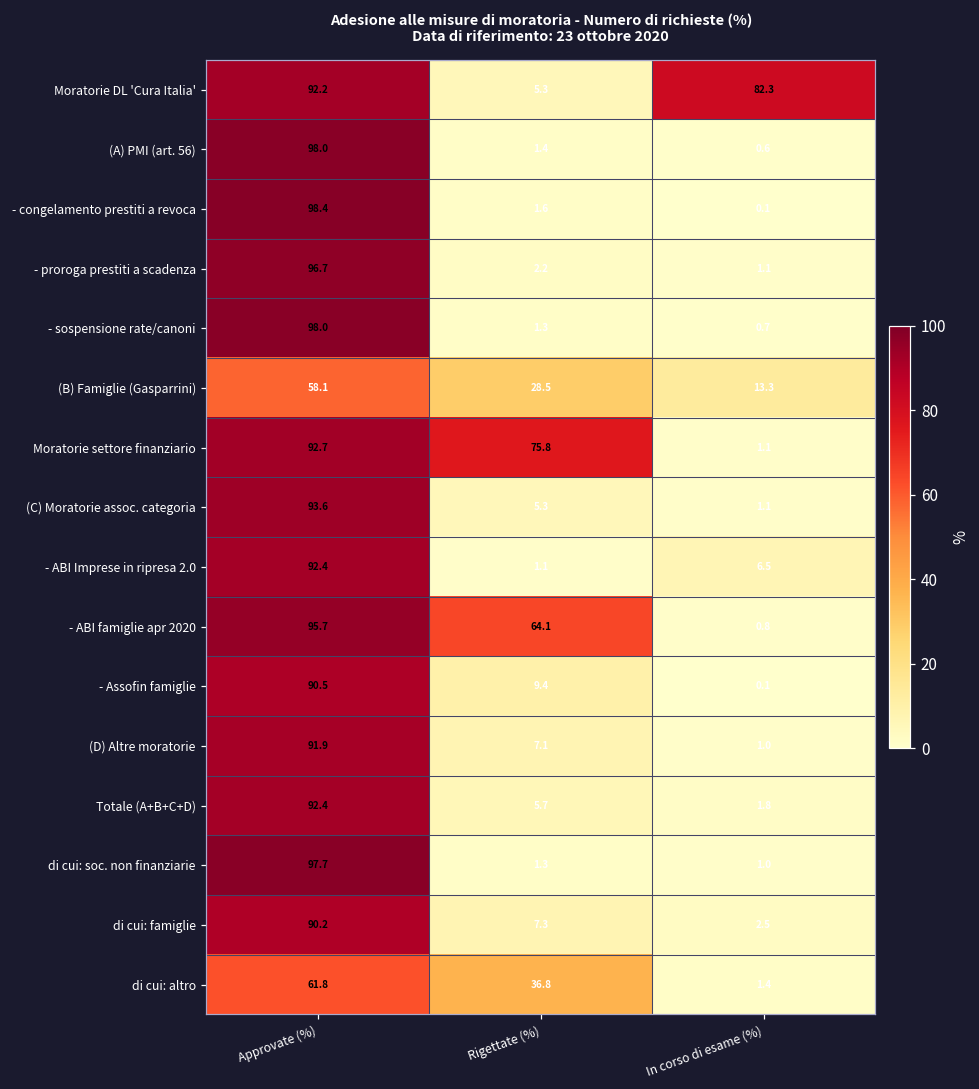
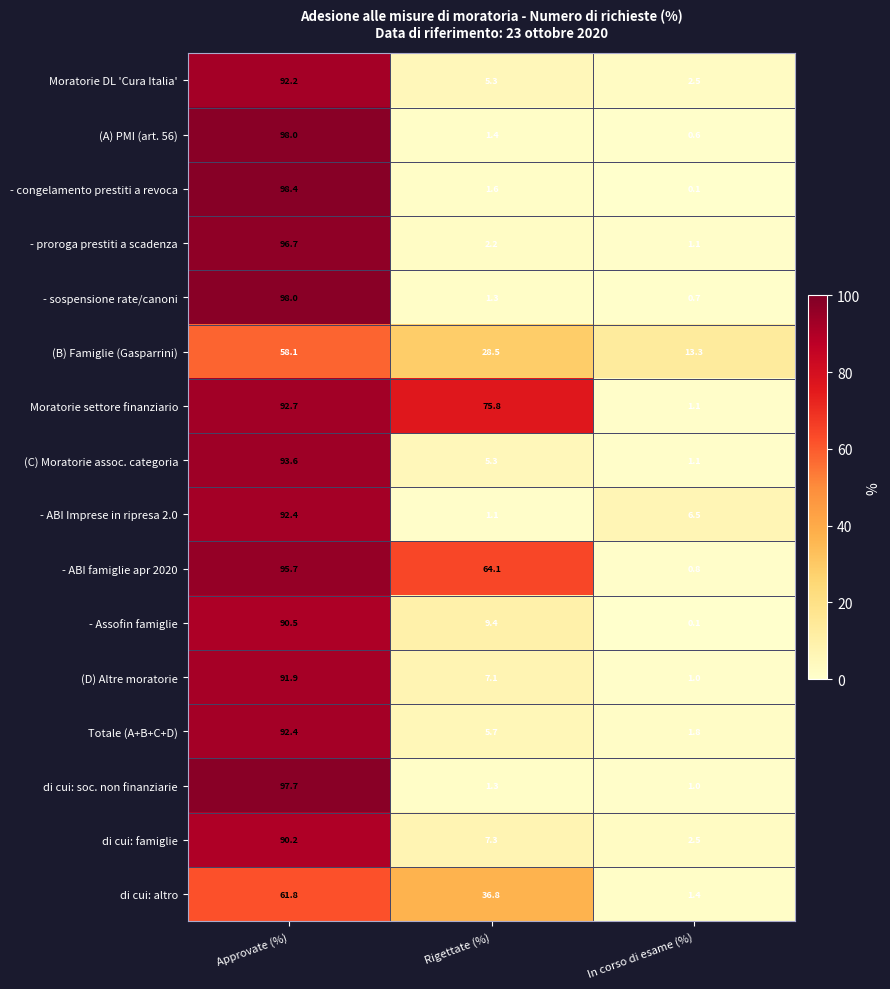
Moratorie DL 'Cura Italia', In corso di esame (%): 82.3 -> 2.5
